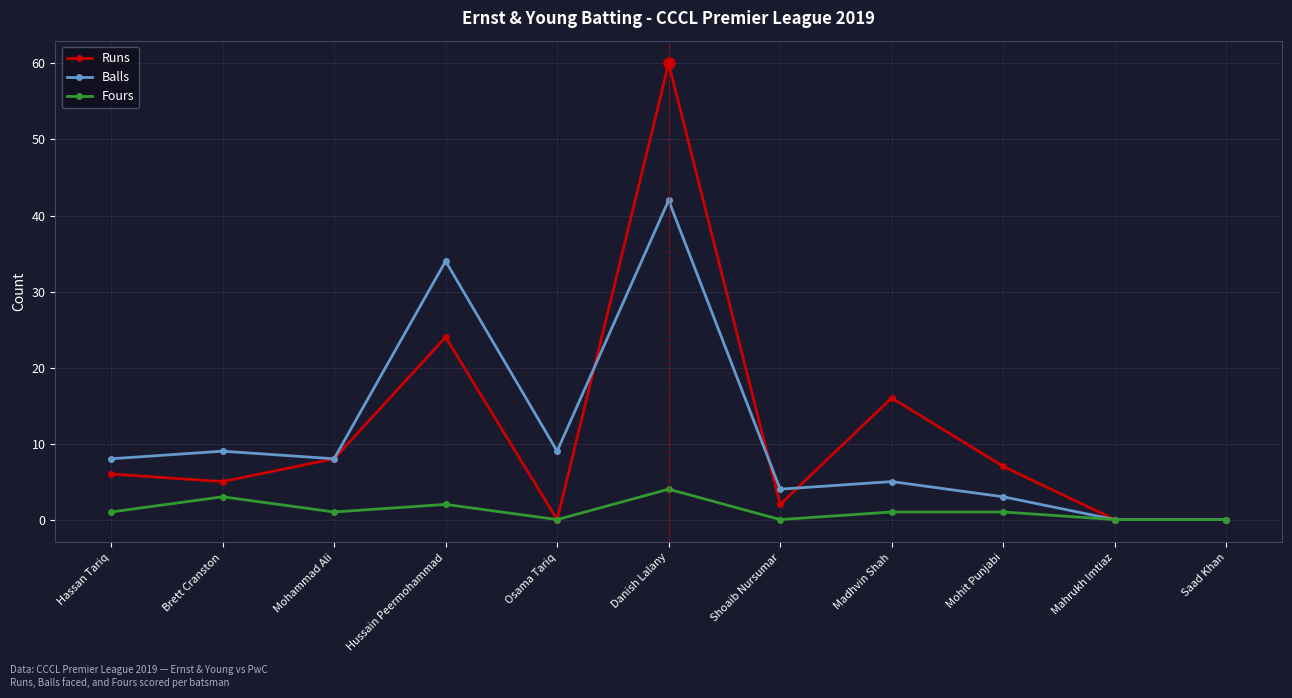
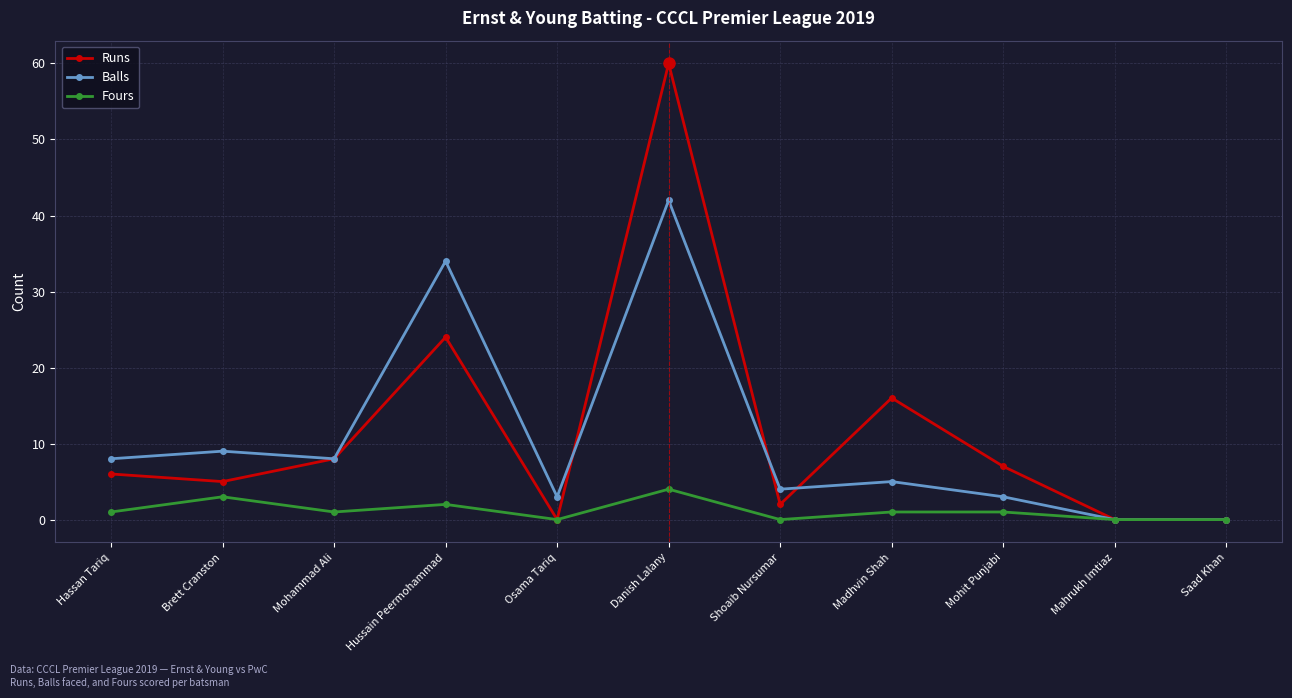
Balls, Osama Tariq: 9 -> 3
